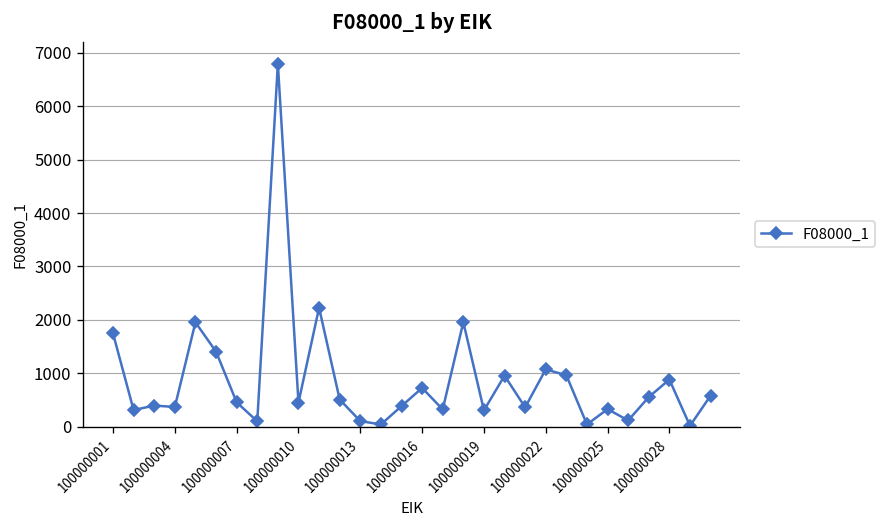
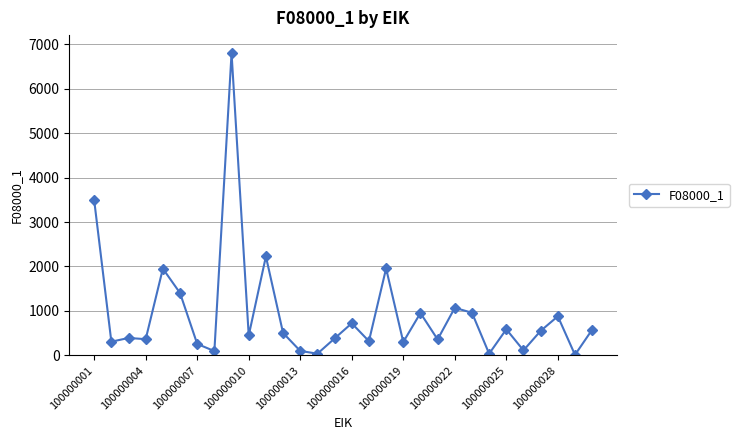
100000001: 1700 -> 3500
100000007: 500 -> 300
100000025: 300 -> 600
